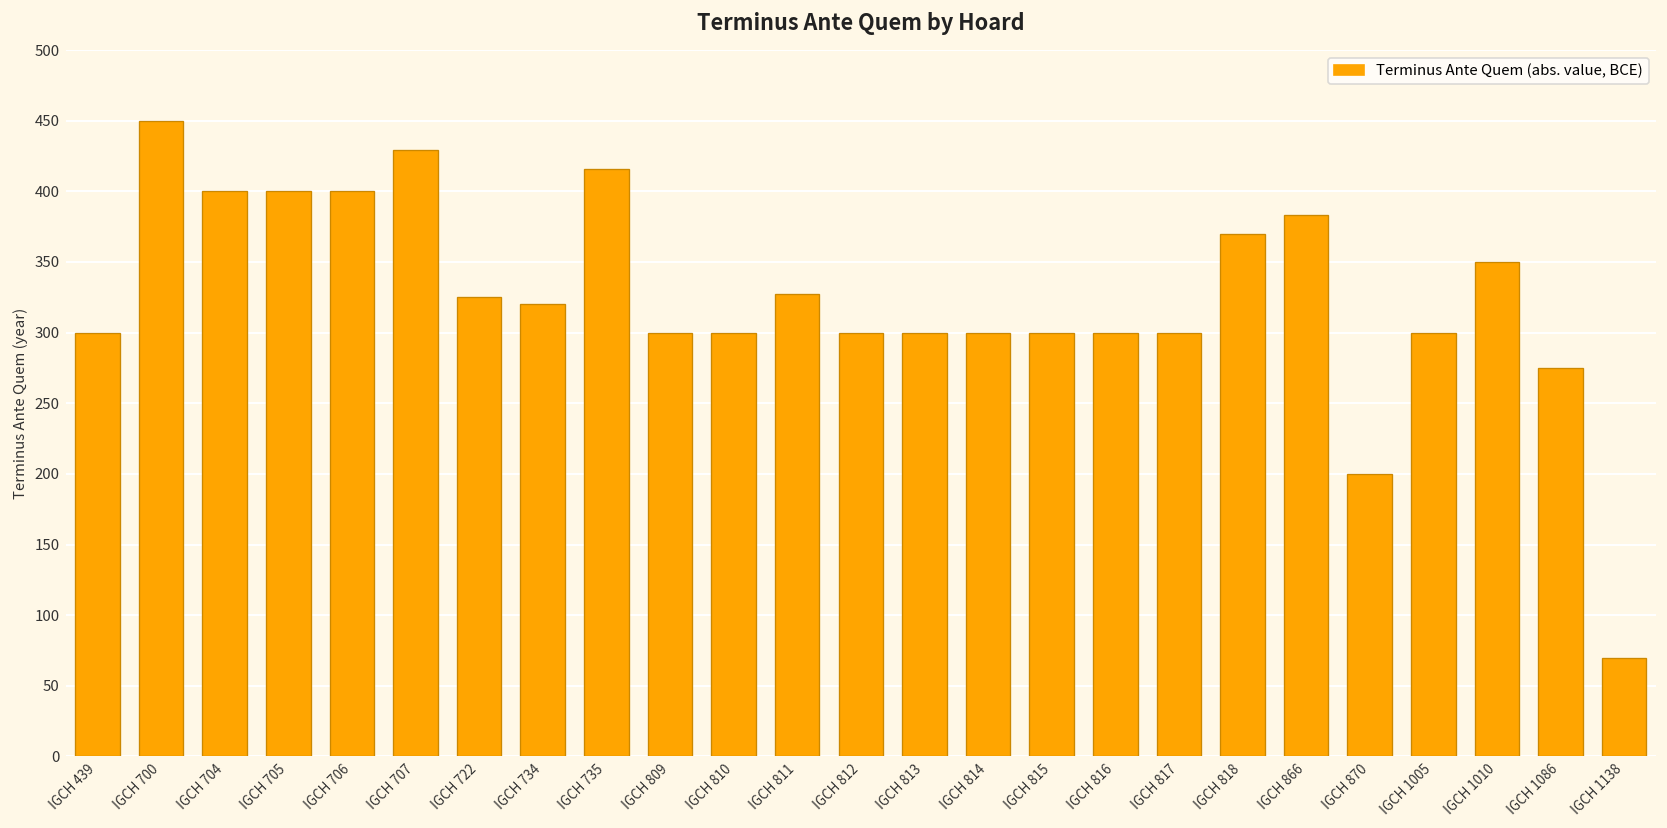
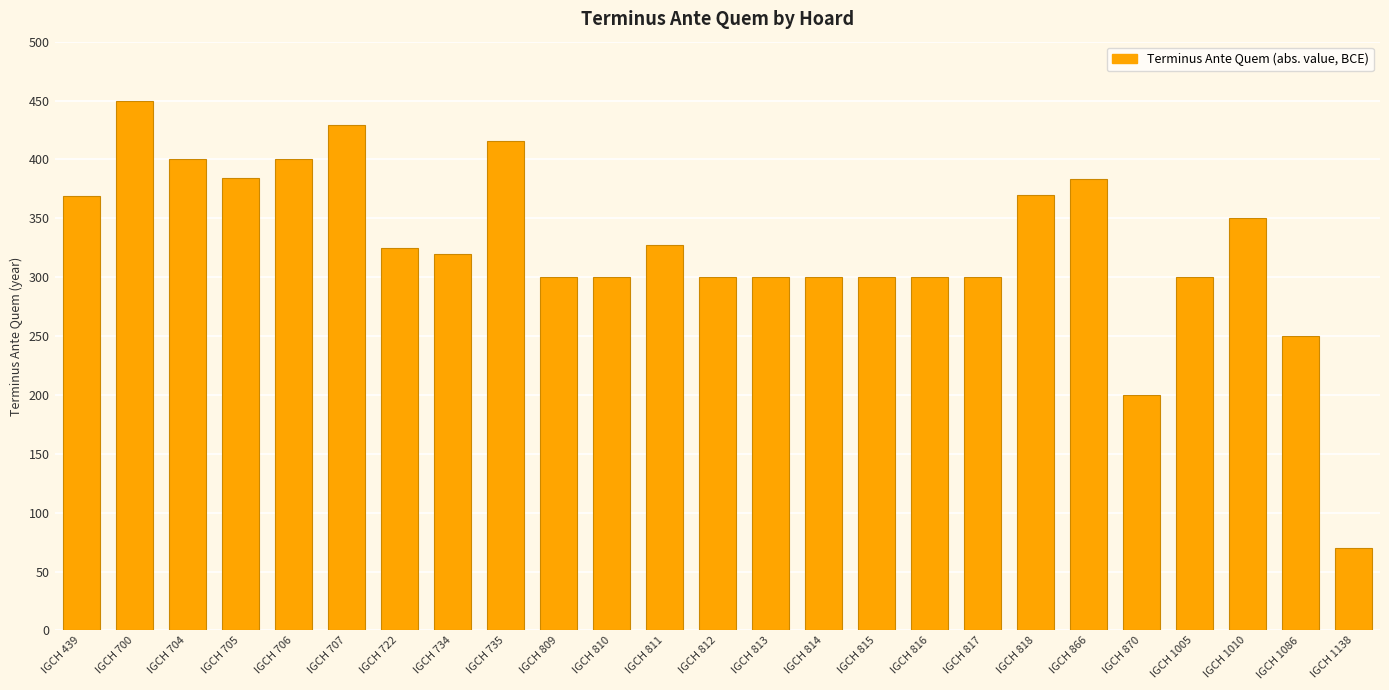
IGCH 439: 300 -> 369
IGCH 705: 400 -> 384
IGCH 1086: 275 -> 250
